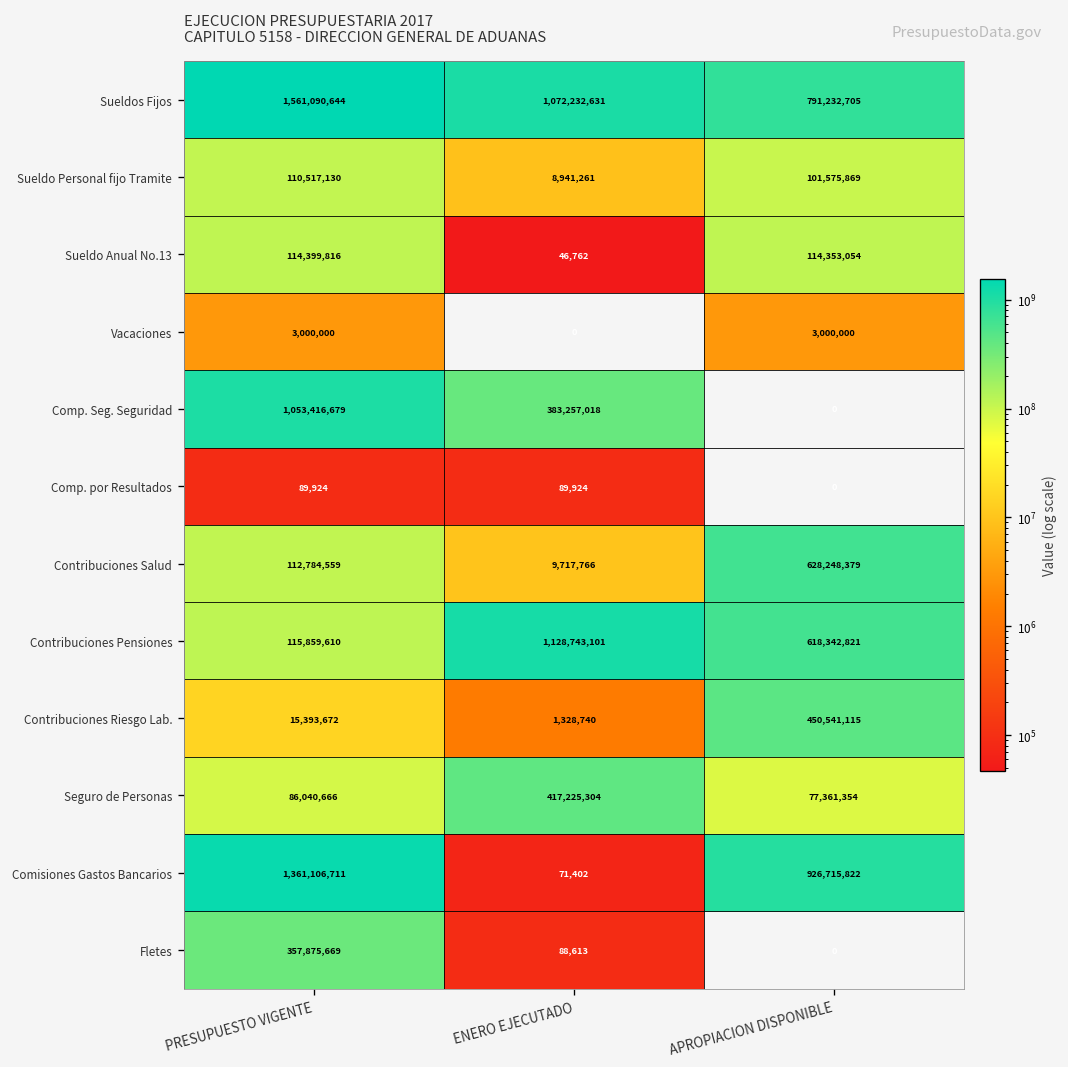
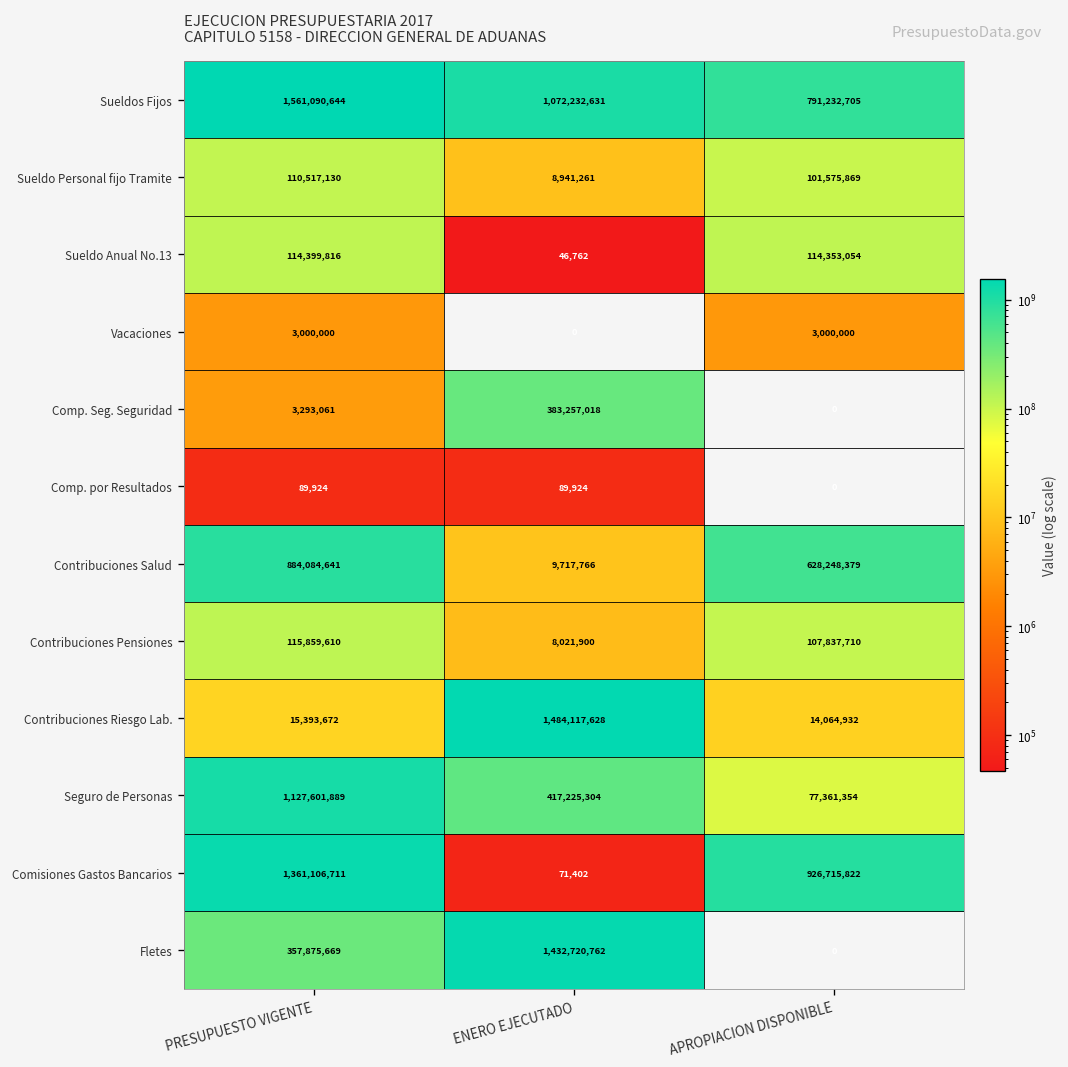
Comp. Seg. Seguridad, PRESUPUESTO VIGENTE: 1,053,416,679 -> 3,293,061
Contribuciones Salud, PRESUPUESTO VIGENTE: 112,784,559 -> 884,084,641
Contribuciones Pensiones, ENERO EJECUTADO: 1,128,743,101 -> 8,021,900
Contribuciones Pensiones, APROPIACION DISPONIBLE: 618,342,821 -> 107,837,710
Contribuciones Riesgo Lab., ENERO EJECUTADO: 1,328,740 -> 1,484,117,628
Contribuciones Riesgo Lab., APROPIACION DISPONIBLE: 450,541,115 -> 14,064,932
Seguro de Personas, PRESUPUESTO VIGENTE: 86,040,666 -> 1,127,601,889
Fletes, ENERO EJECUTADO: 88,613 -> 1,432,720,762
